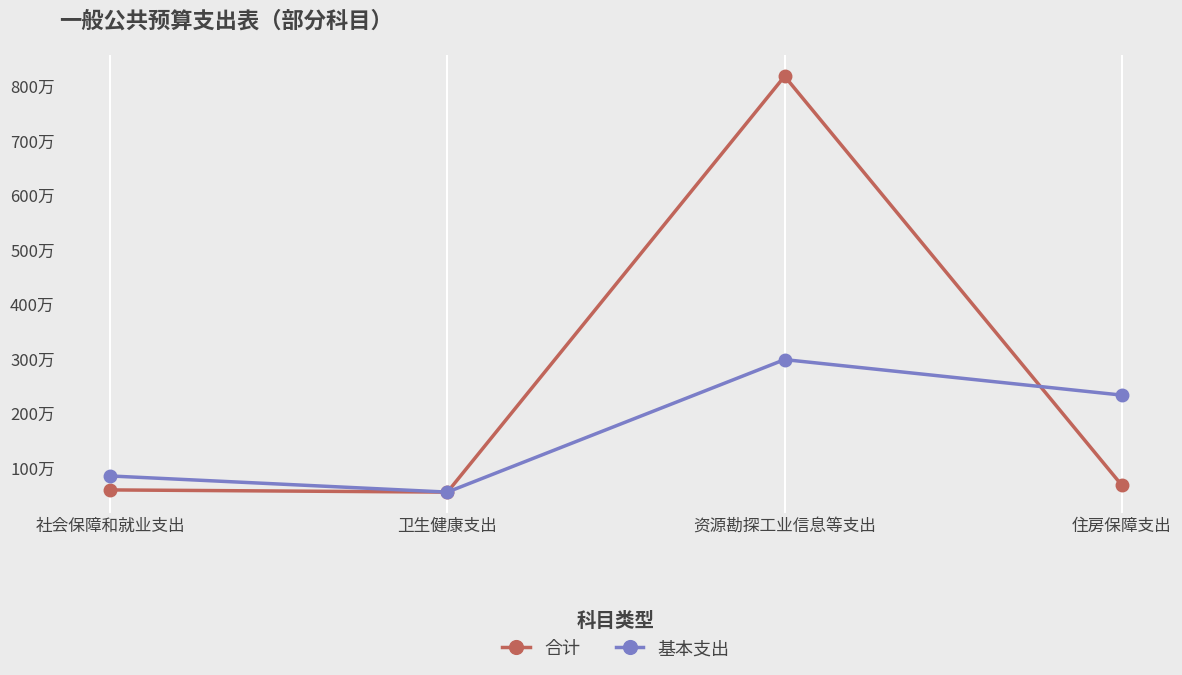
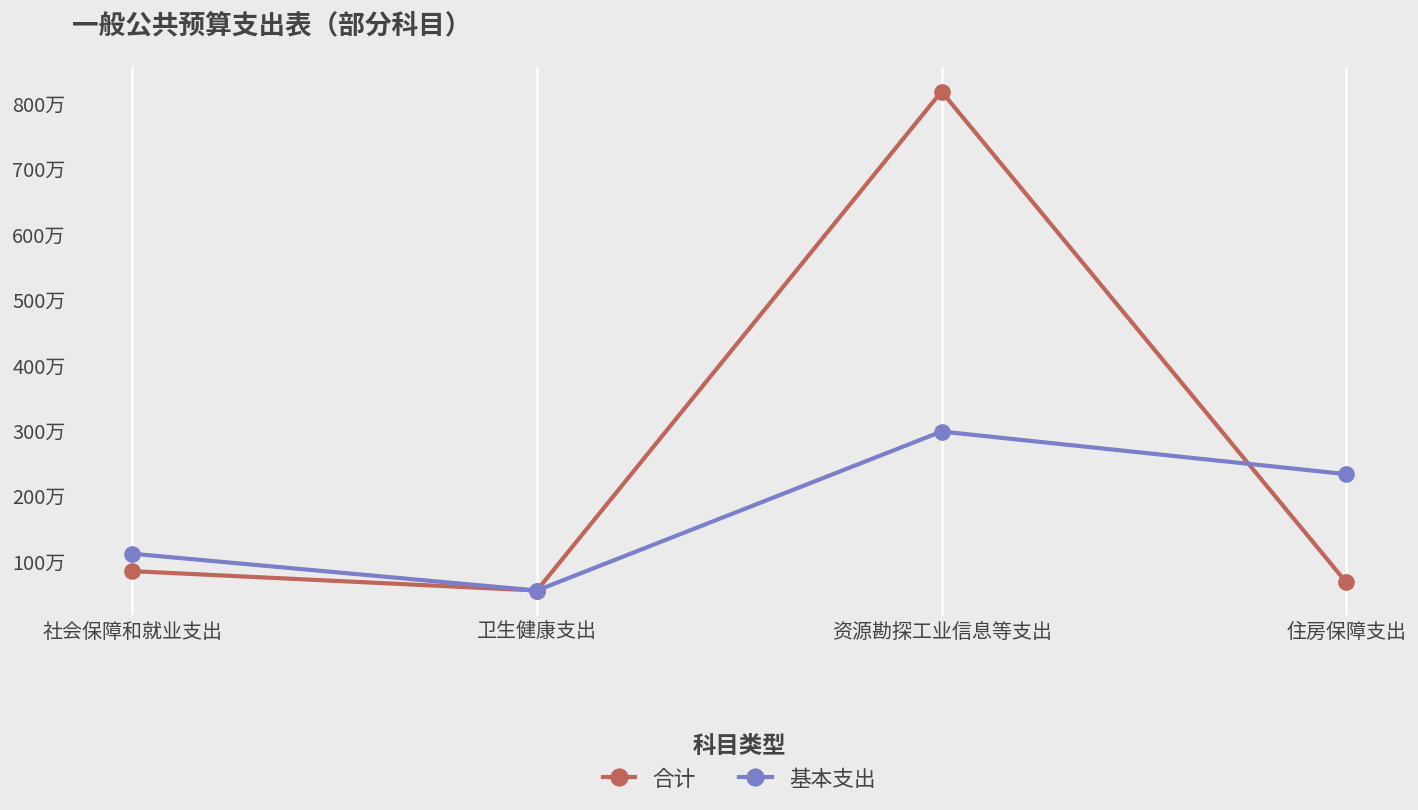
合计, 社会保障和就业支出: 60万 -> 80万
基本支出, 社会保障和就业支出: 80万 -> 110万
